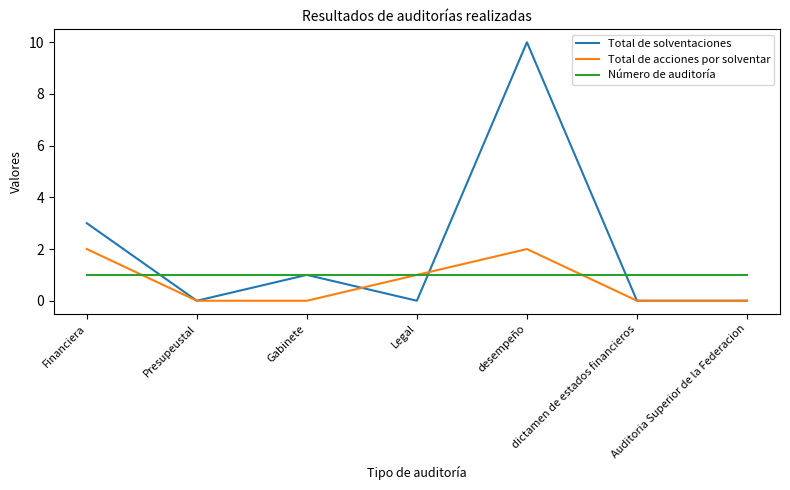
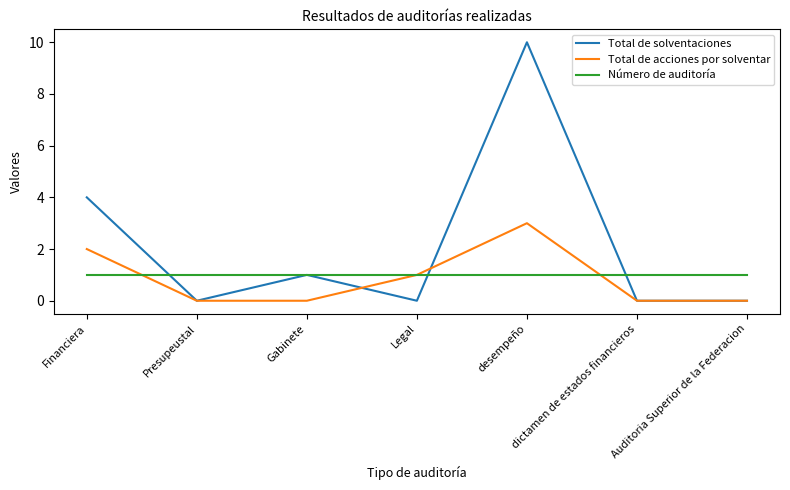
Total de solventaciones, Financiera: 3 -> 4
Total de acciones por solventar, desempeño: 2 -> 3
